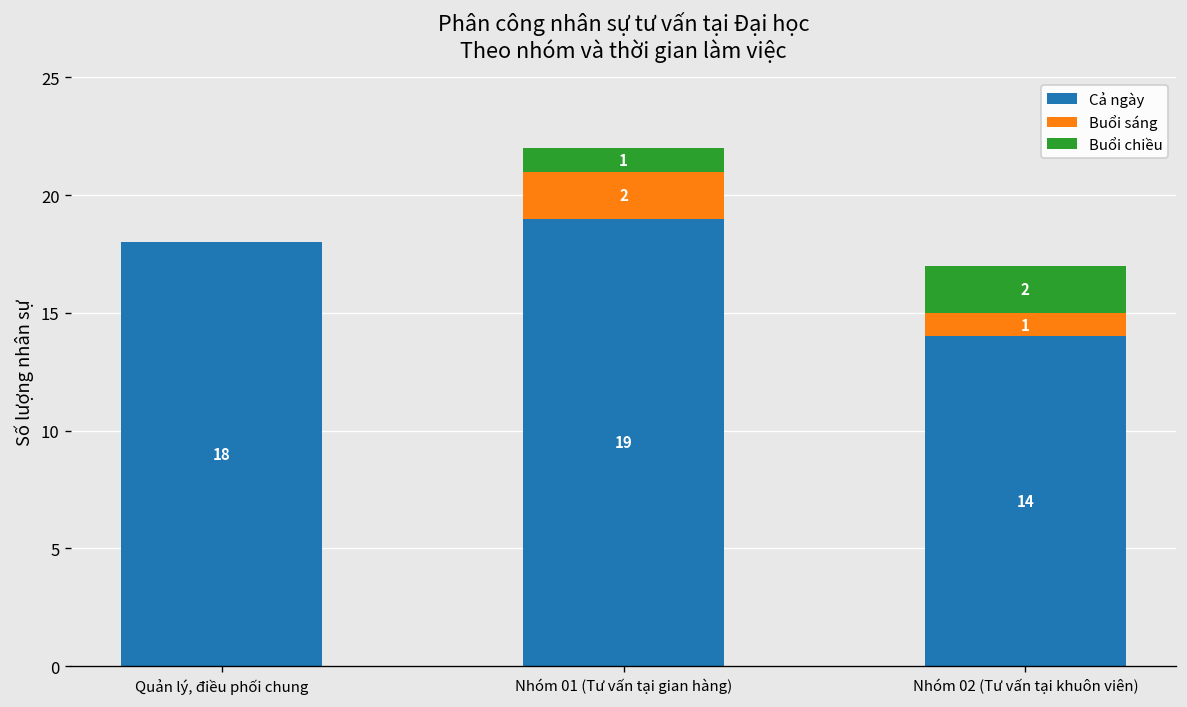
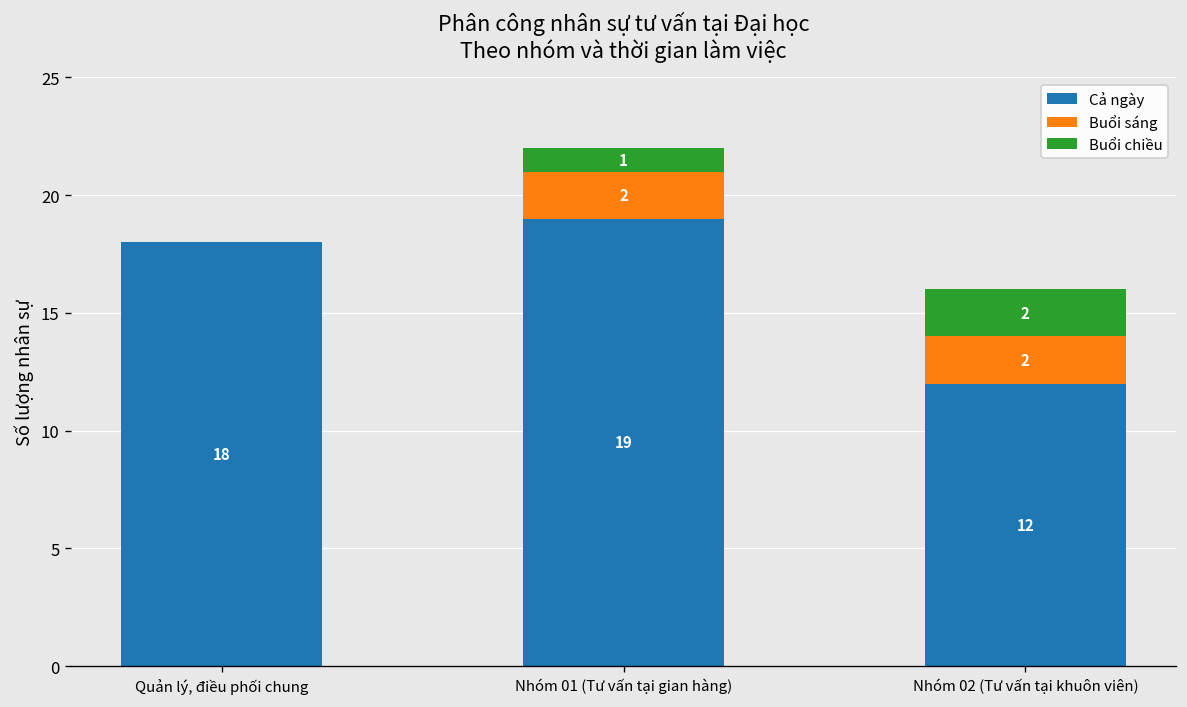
Cả ngày, Nhóm 02 (Tư vấn tại khuôn viên): 14 -> 12
Buổi sáng, Nhóm 02 (Tư vấn tại khuôn viên): 1 -> 2
